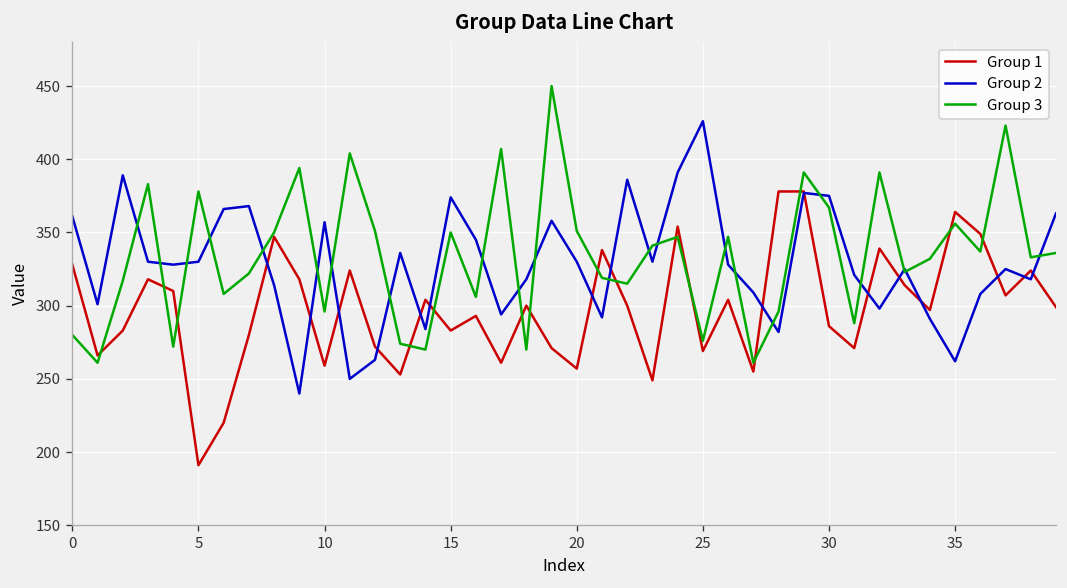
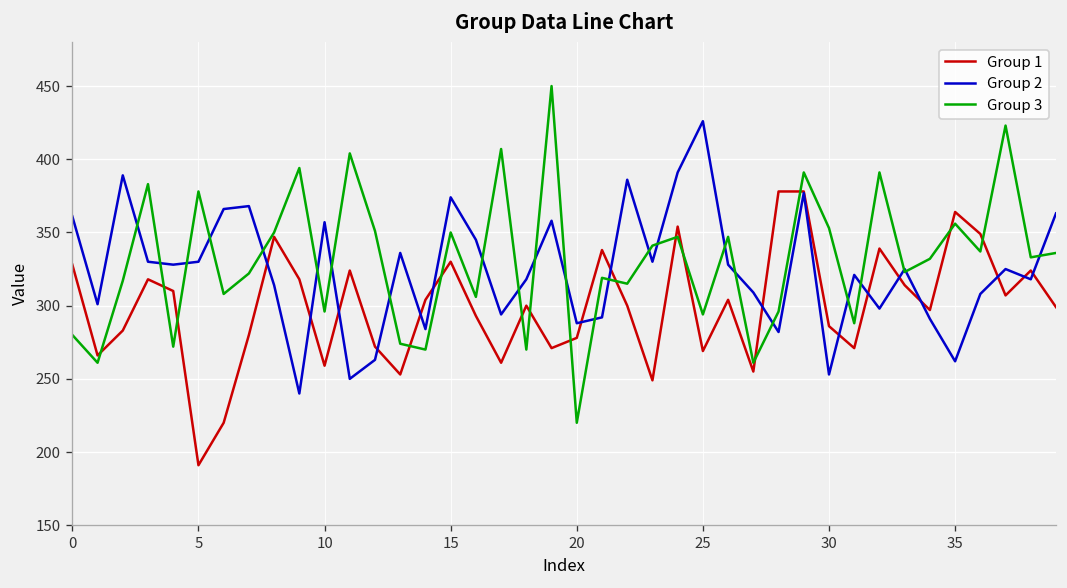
Group 1, 15: 283 -> 330
Group 1, 20: 257 -> 278
Group 2, 20: 330 -> 288
Group 3, 20: 351 -> 220
Group 3, 25: 276 -> 294
Group 2, 30: 375 -> 253
Group 3, 30: 367 -> 353
